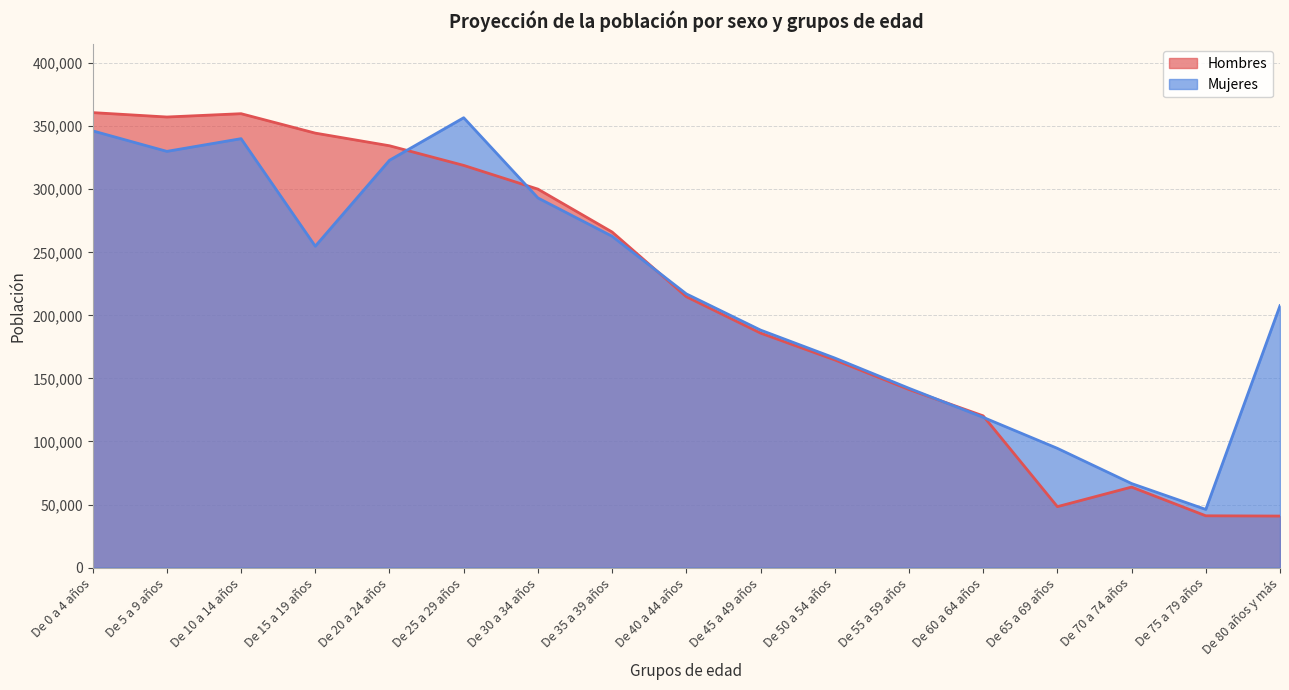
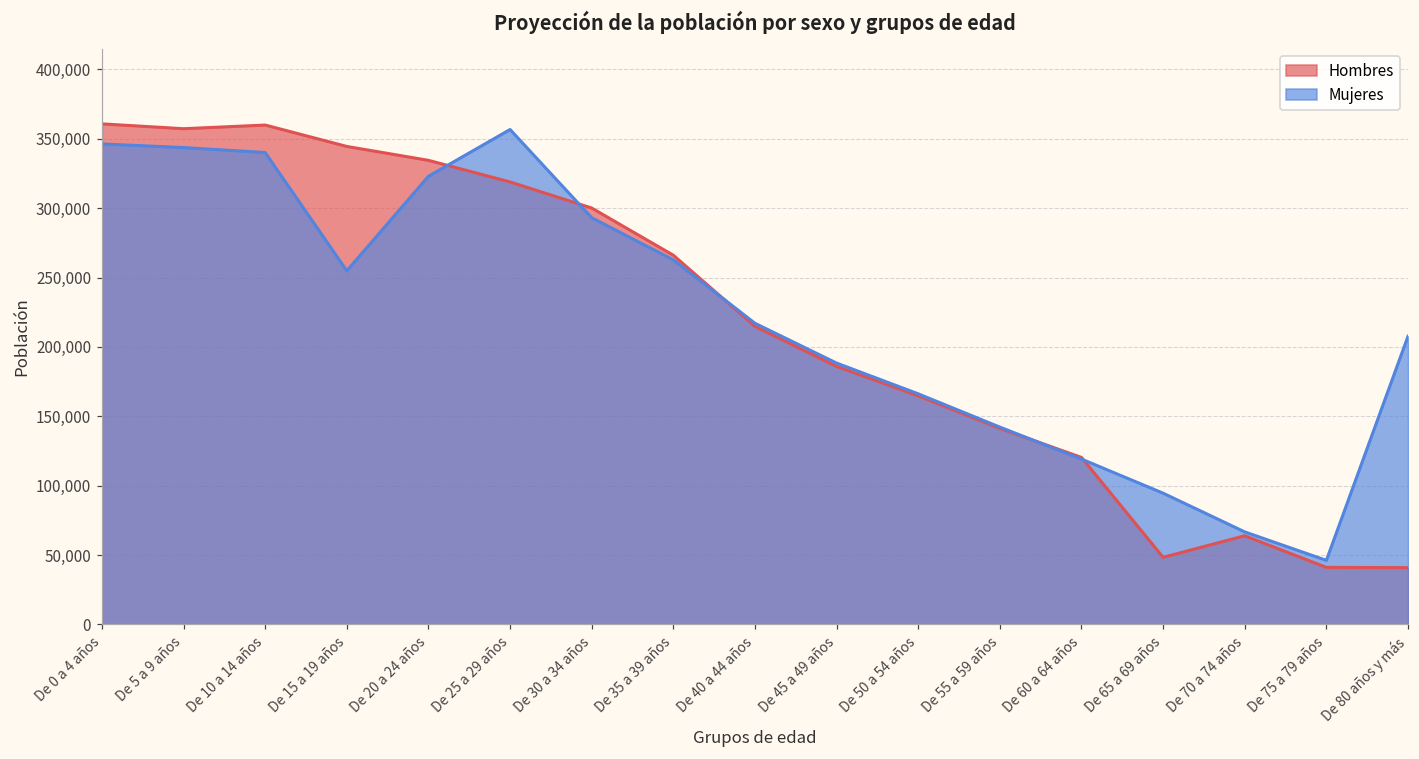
Mujeres, De 5 a 9 años: 330,000 -> 344,000
